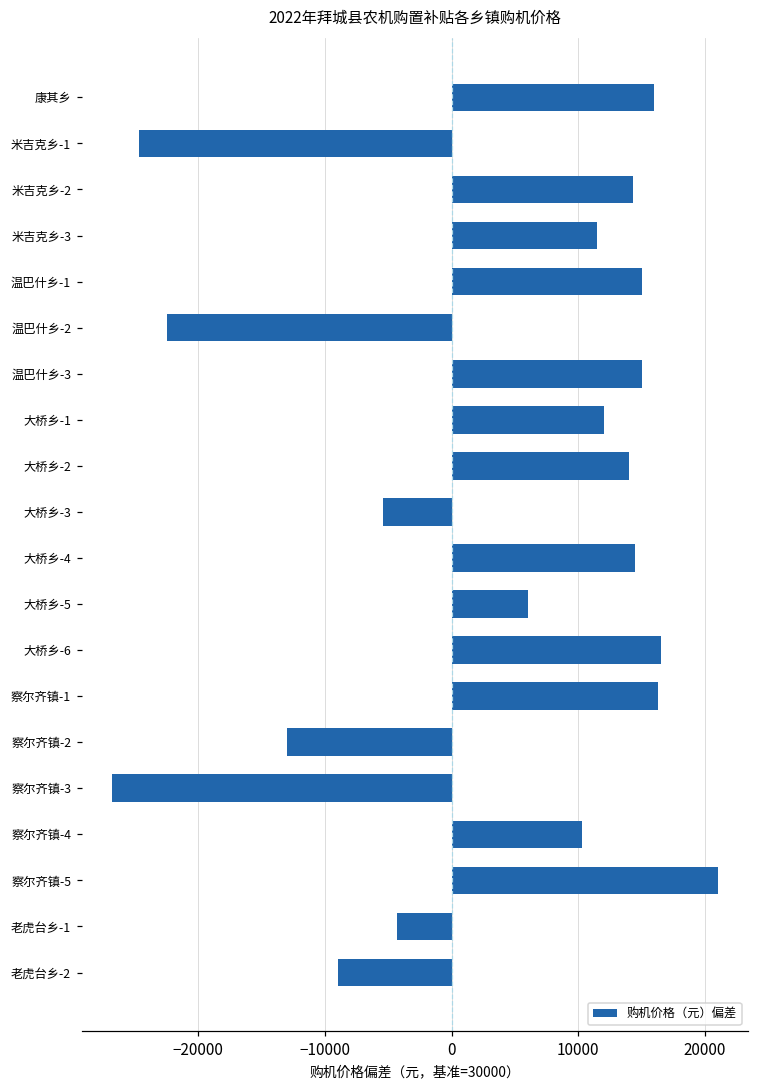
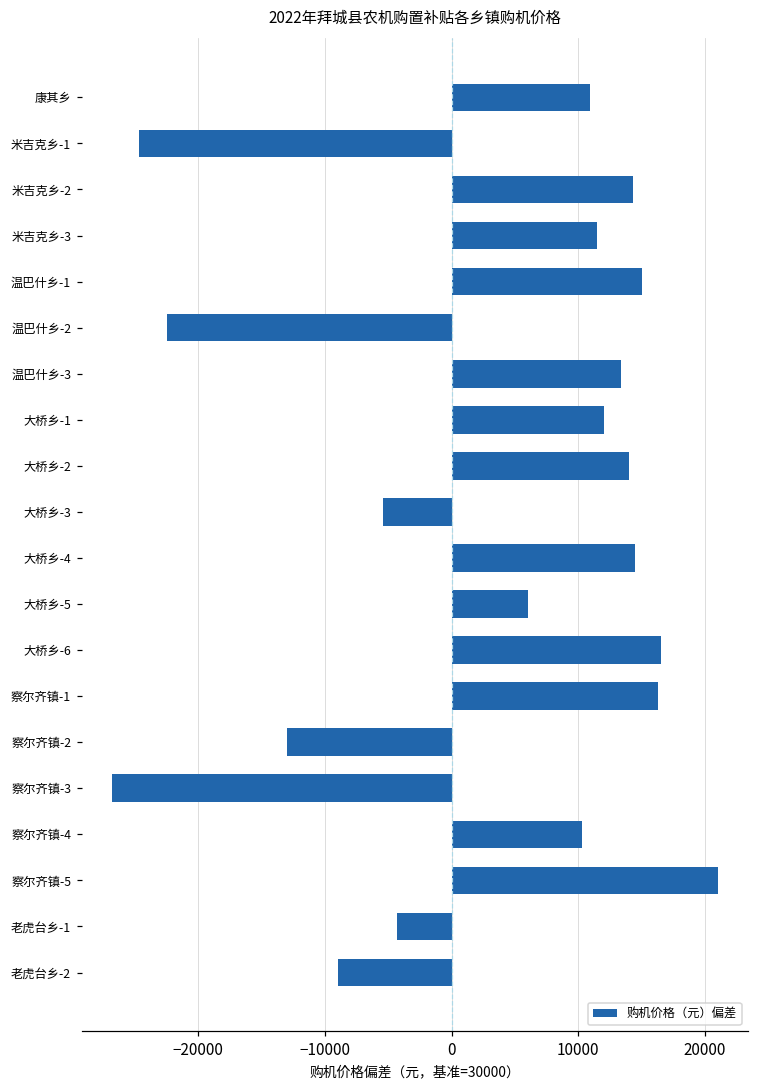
康其乡: 16000 -> 10900
温巴什乡-3: 15000 -> 13400
